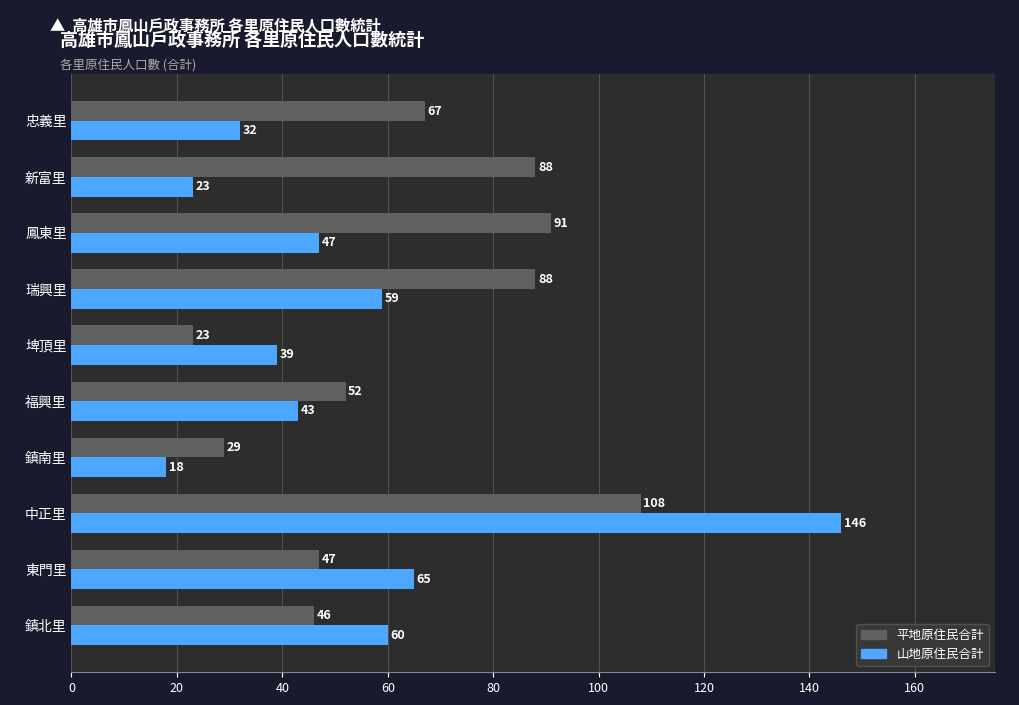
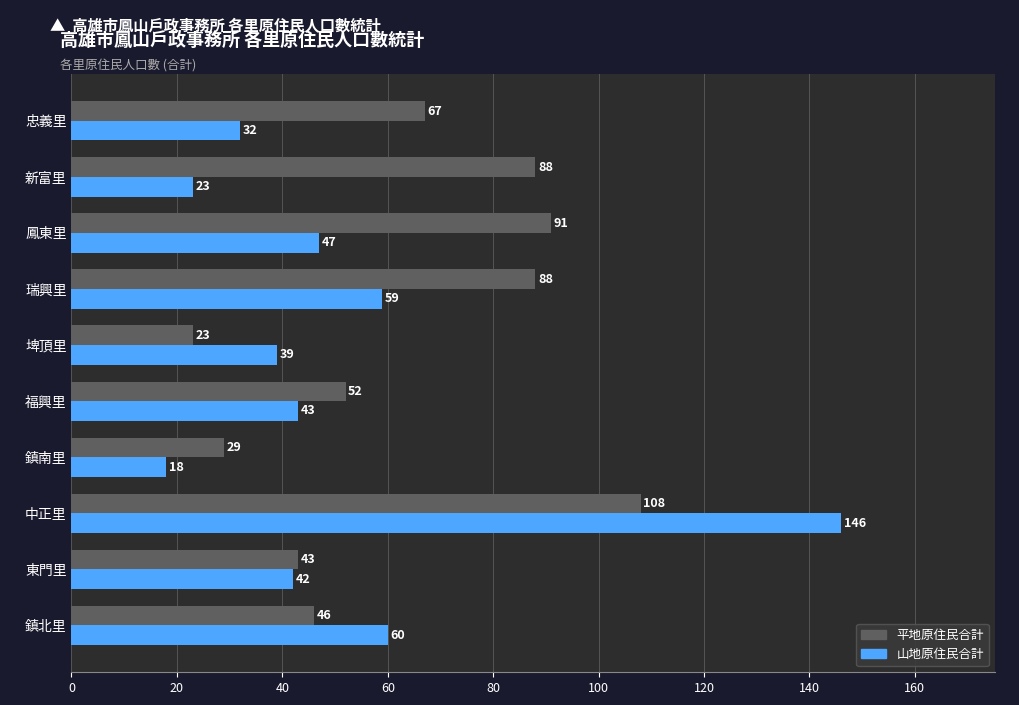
平地原住民合計, 東門里: 47 -> 43
山地原住民合計, 東門里: 65 -> 42
